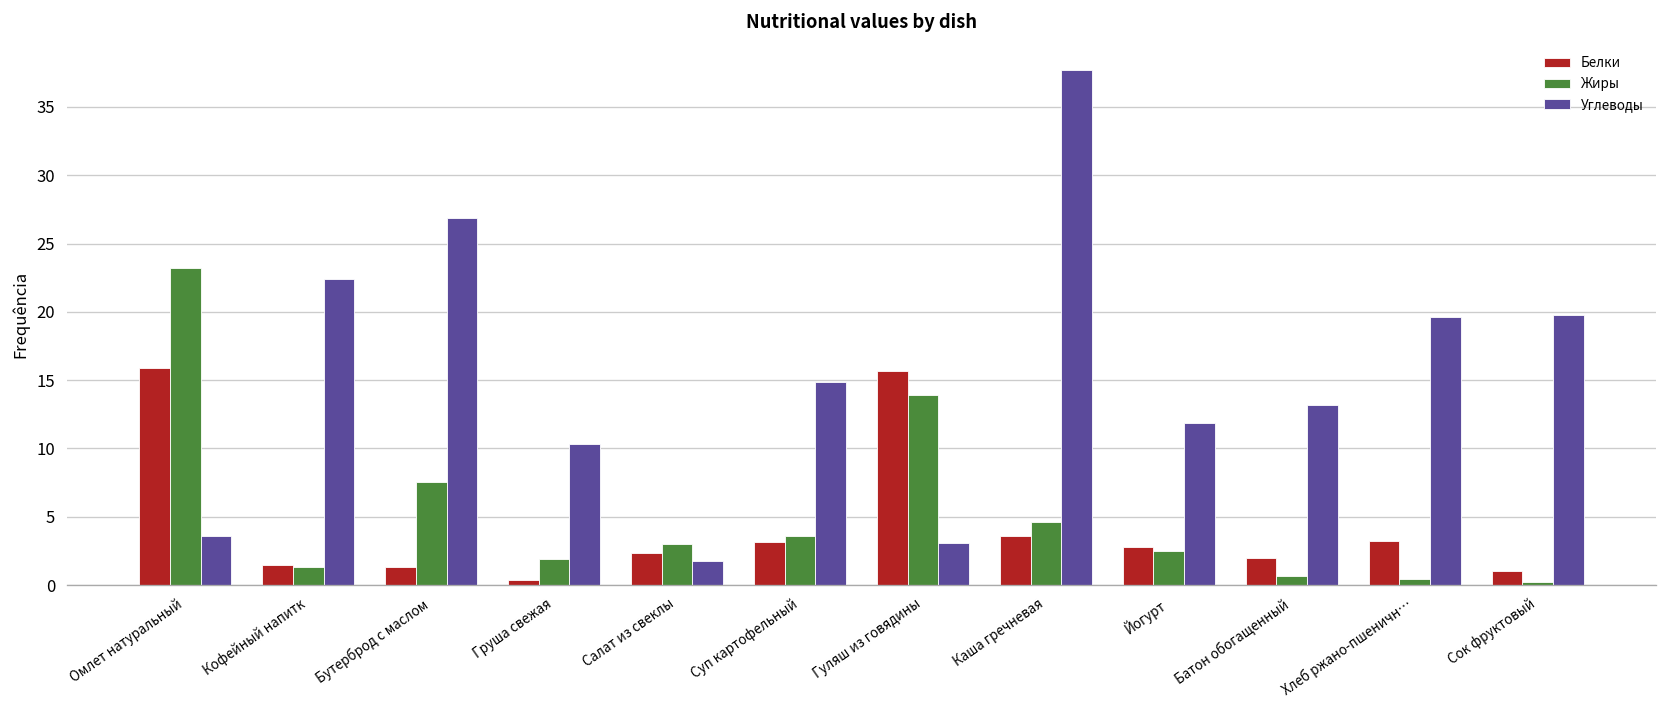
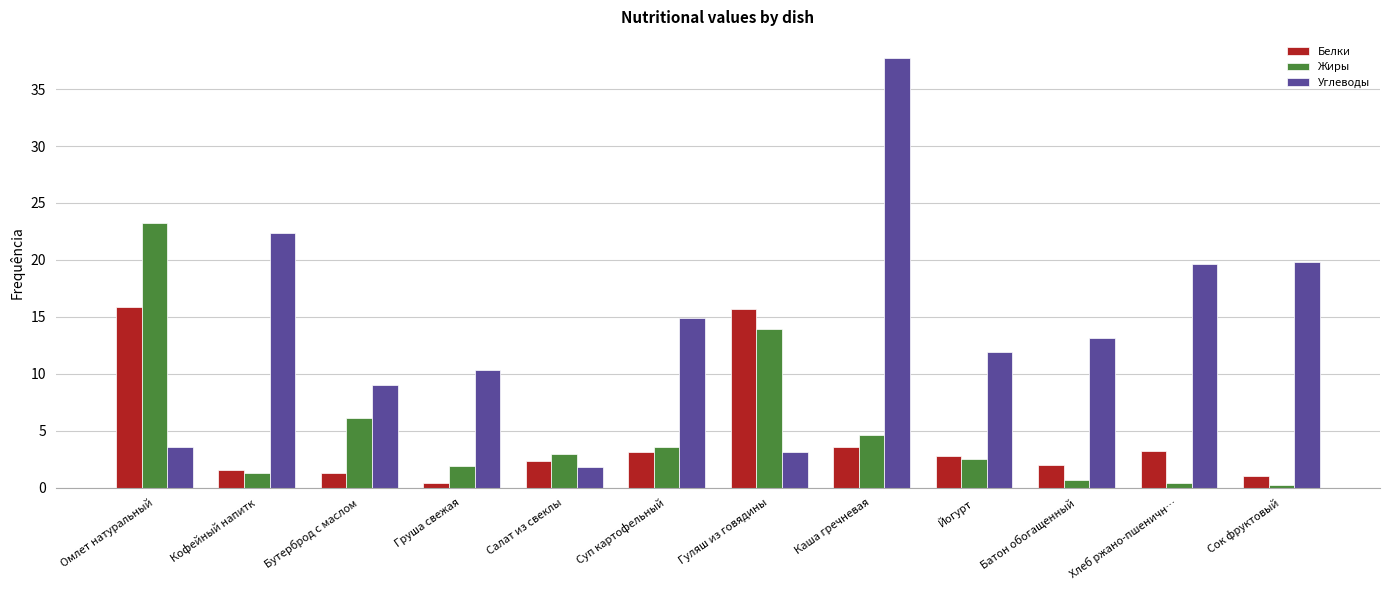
Жиры, Бутерброд с маслом: 7.5 -> 6.1
Углеводы, Бутерброд с маслом: 26.9 -> 9.0
